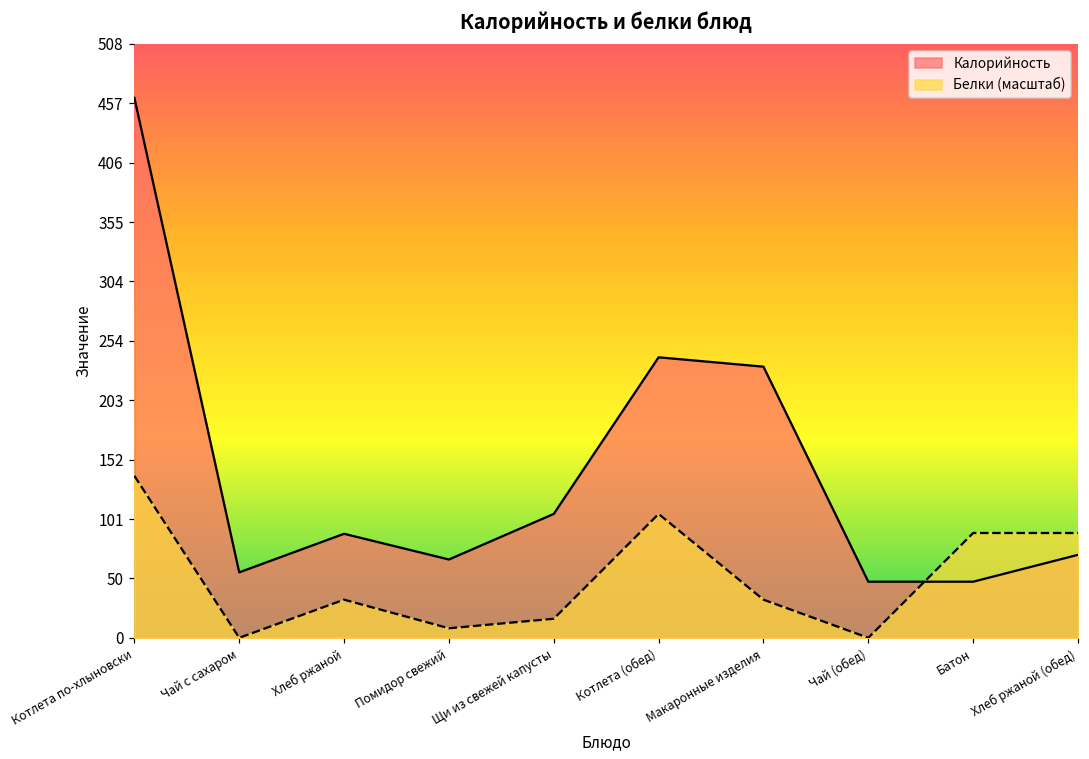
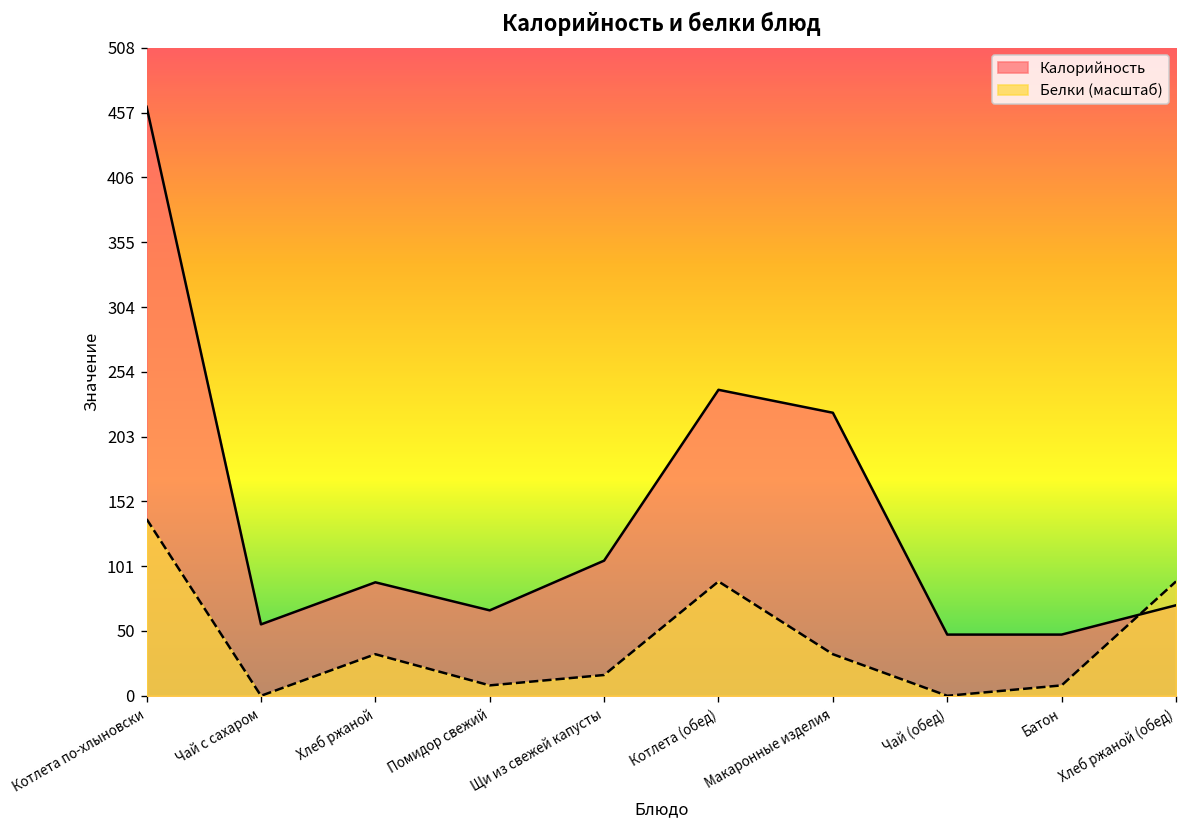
Белки (масштаб), Котлета (обед): 106 -> 90
Калорийность, Макаронные изделия: 232 -> 222
Белки (масштаб), Батон: 90 -> 8
